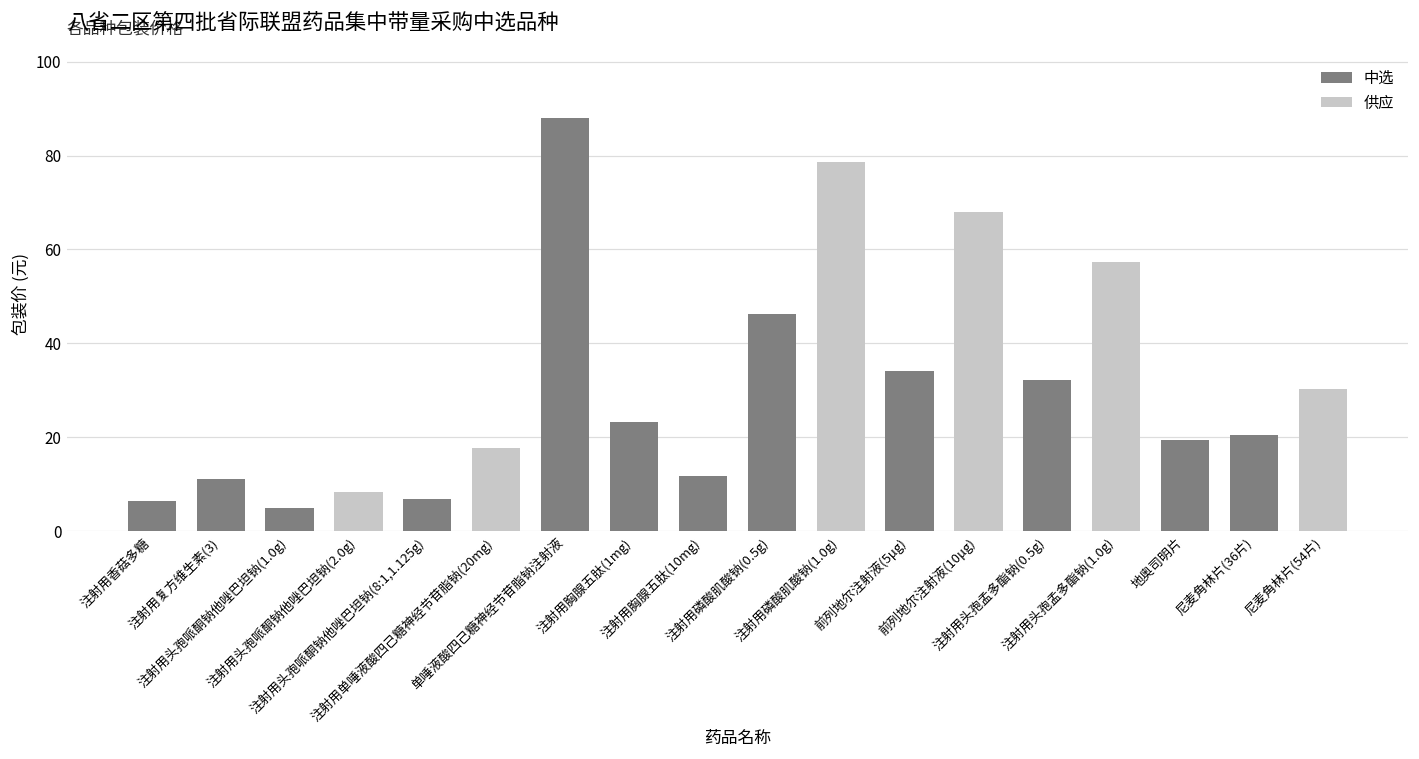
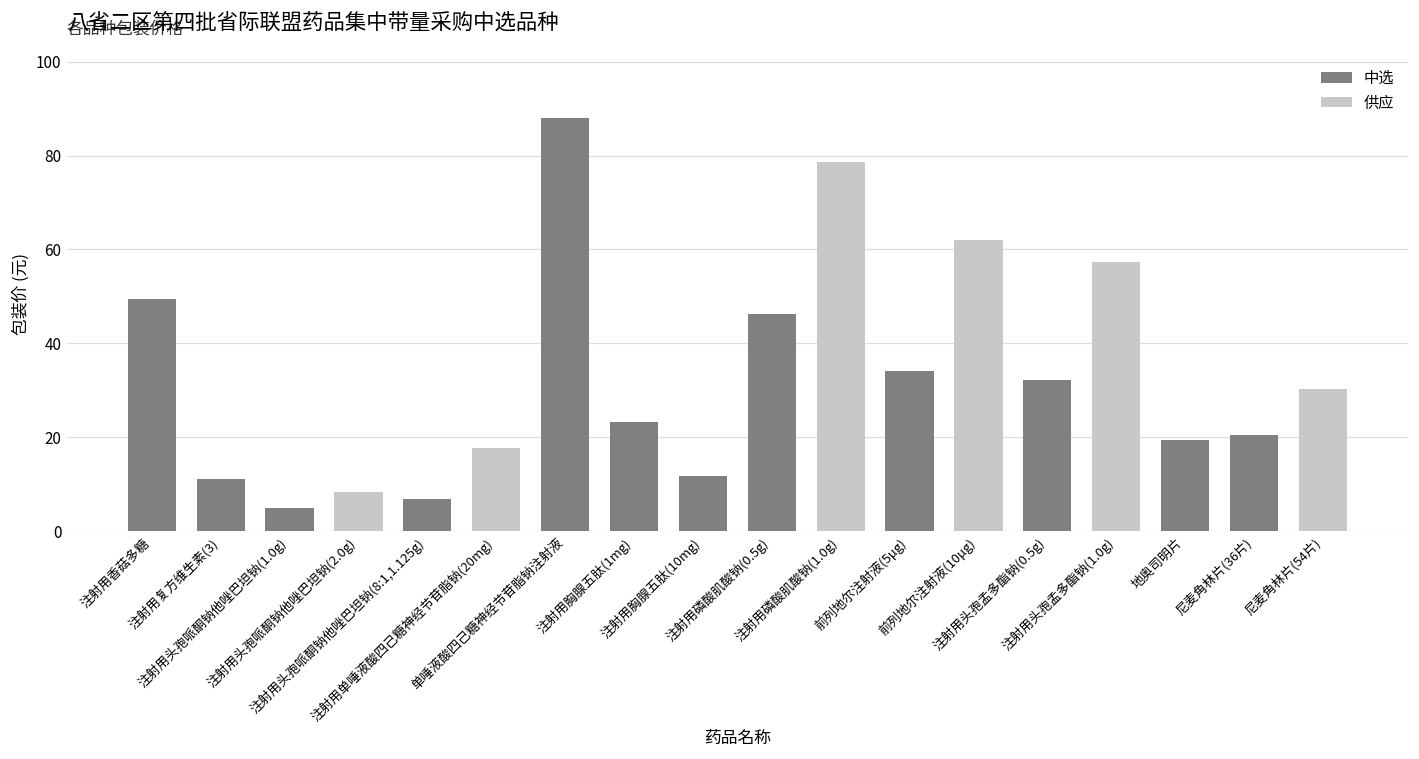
注射用香菇多糖: 6 -> 50
前列地尔注射液(10μg): 68 -> 62
